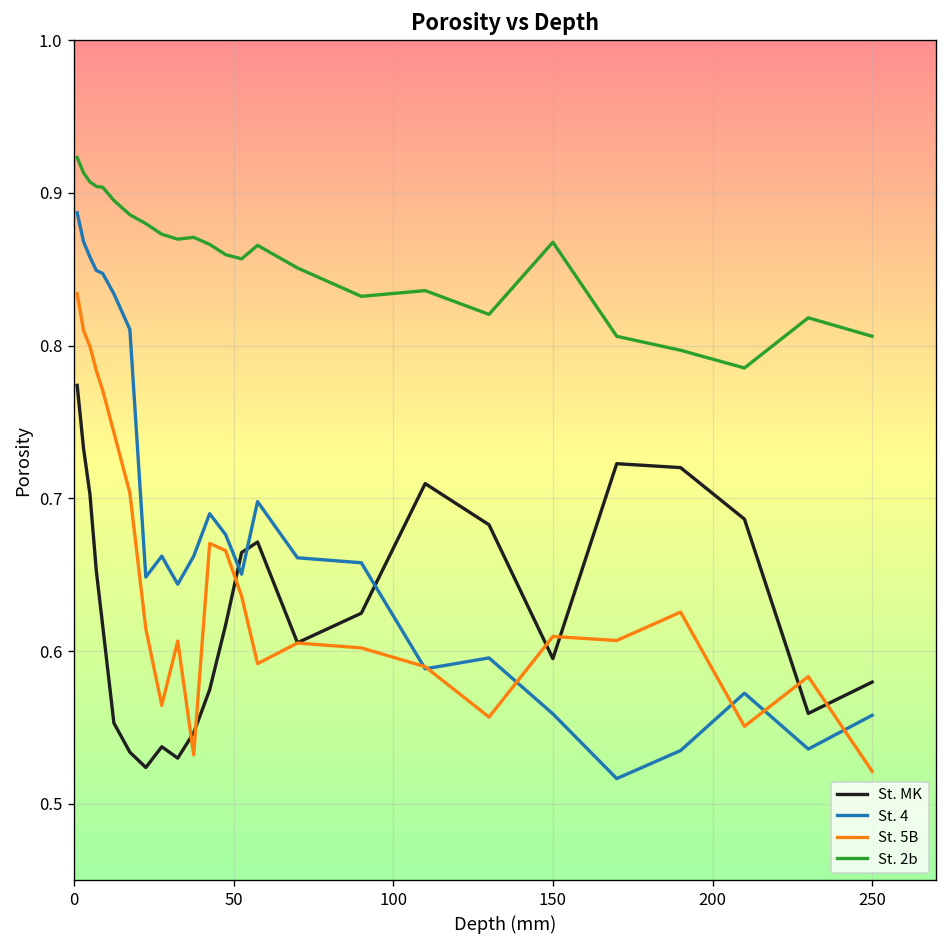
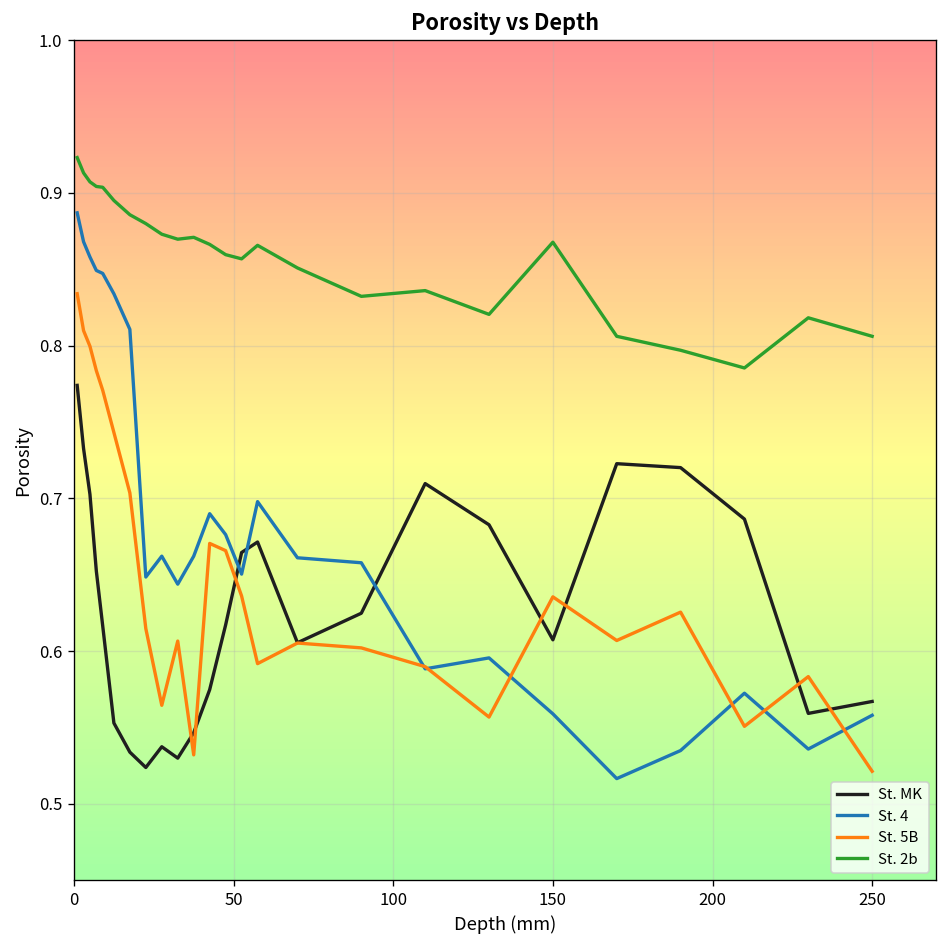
St. MK, 150: 0.595 -> 0.607
St. 5B, 150: 0.610 -> 0.635
St. MK, 250: 0.580 -> 0.567
